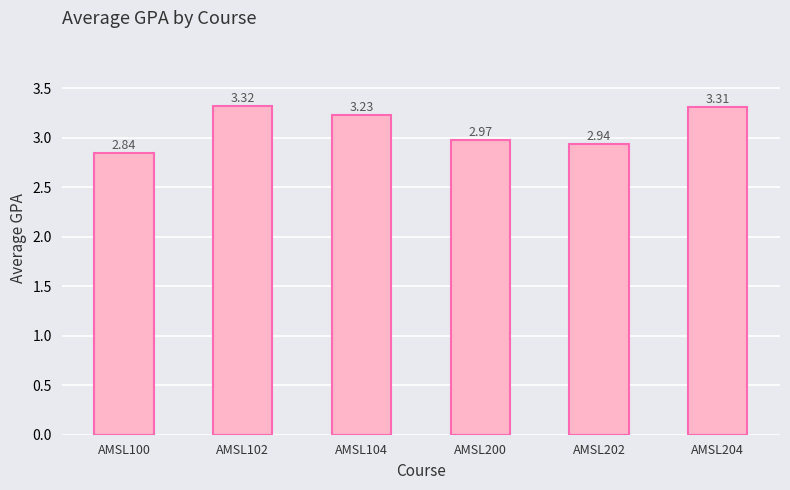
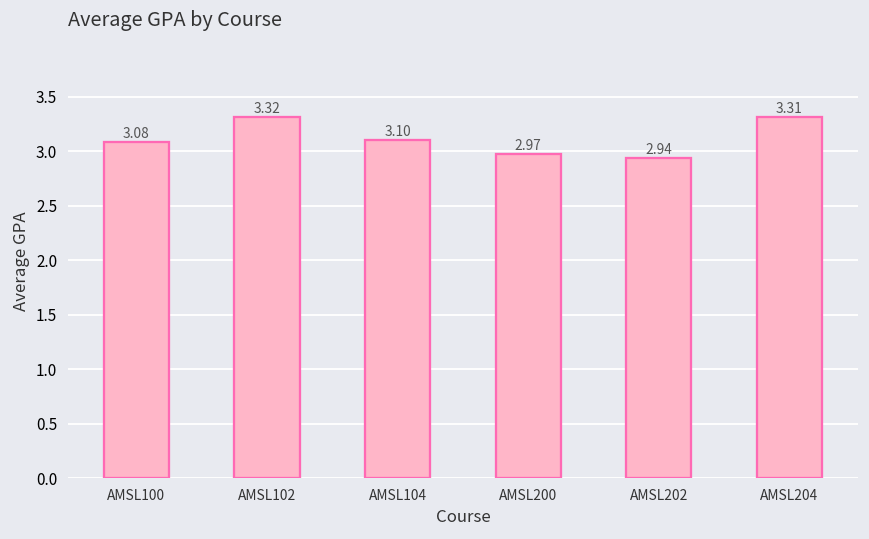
AMSL100: 2.84 -> 3.08
AMSL104: 3.23 -> 3.10
